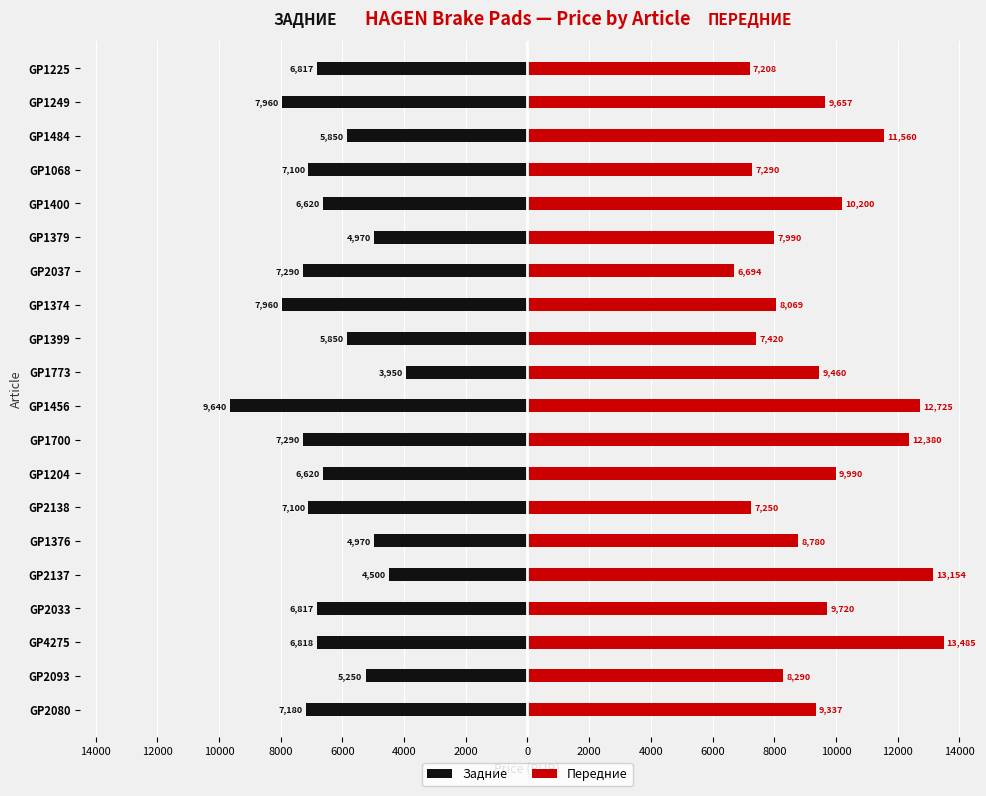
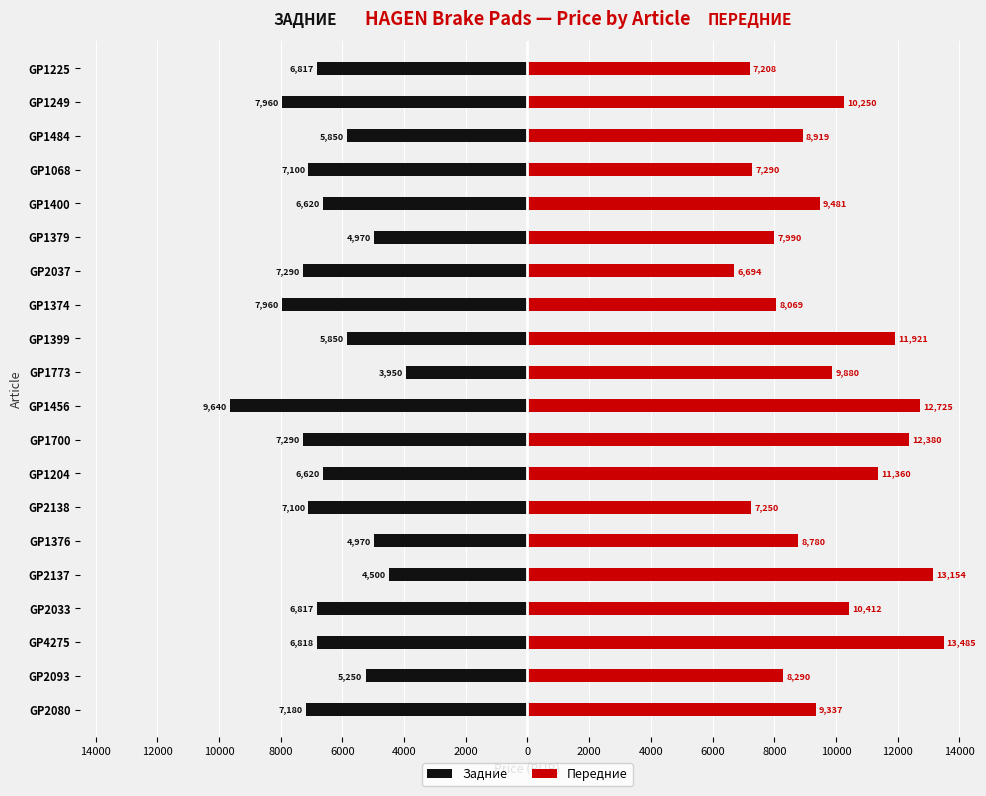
Передние, GP1249: 9,657 -> 10,250
Передние, GP1484: 11,560 -> 8,919
Передние, GP1400: 10,200 -> 9,481
Передние, GP1399: 7,420 -> 11,921
Передние, GP1773: 9,460 -> 9,880
Передние, GP1204: 9,990 -> 11,360
Передние, GP2033: 9,720 -> 10,412
